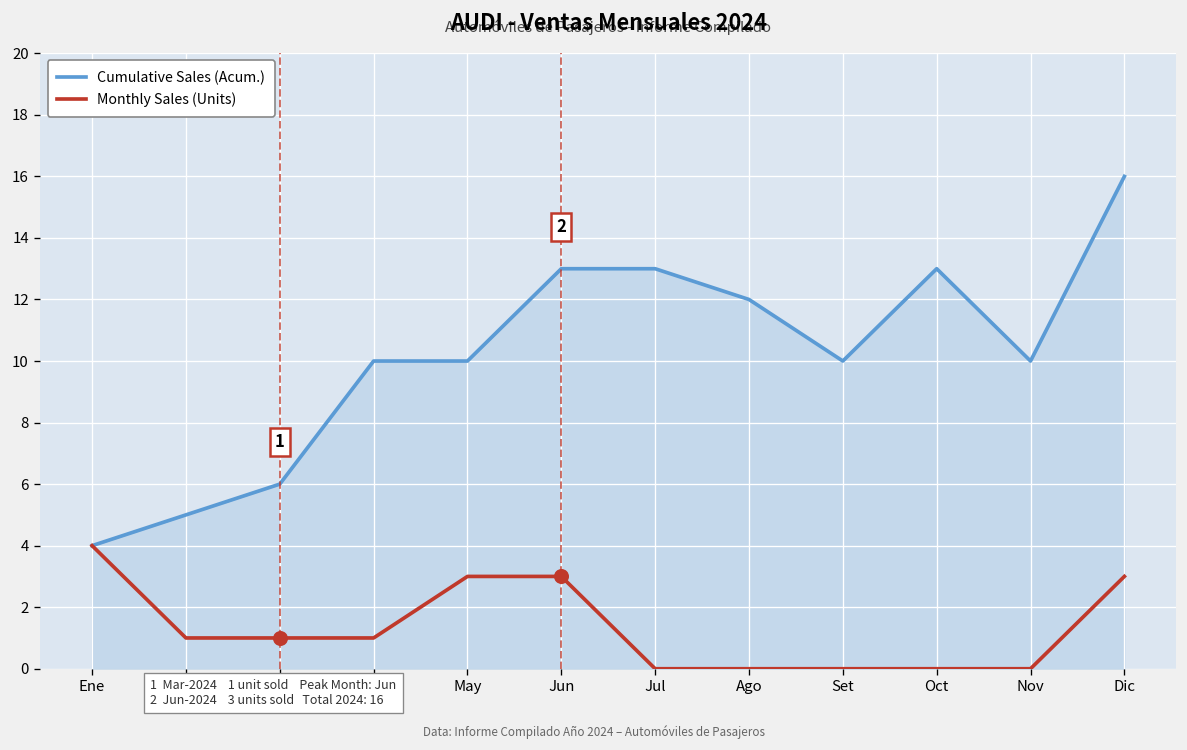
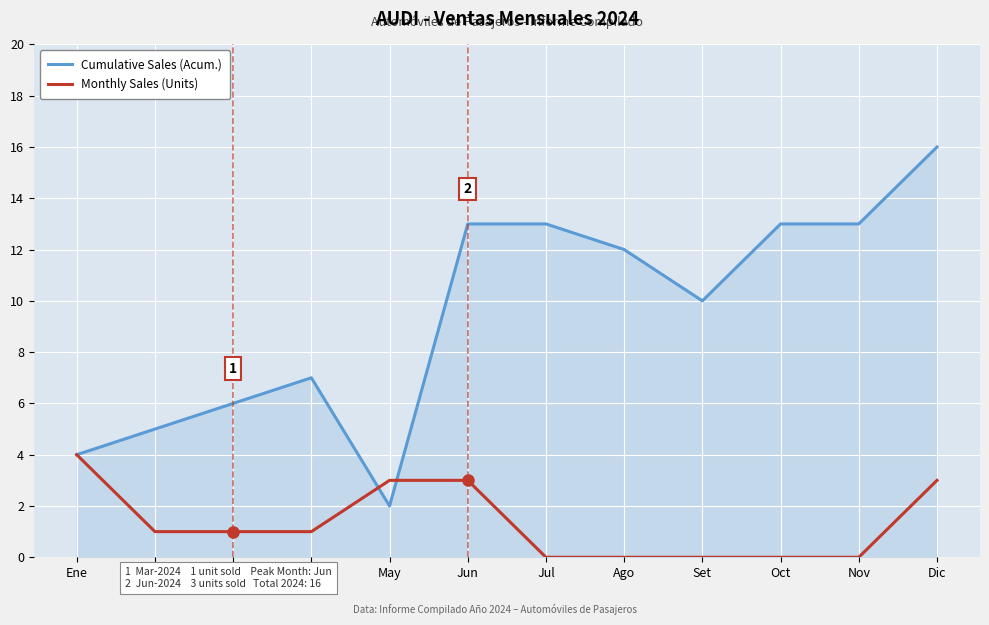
Cumulative Sales (Acum.), Abr: 10 -> 7
Cumulative Sales (Acum.), May: 10 -> 2
Cumulative Sales (Acum.), Nov: 10 -> 13
